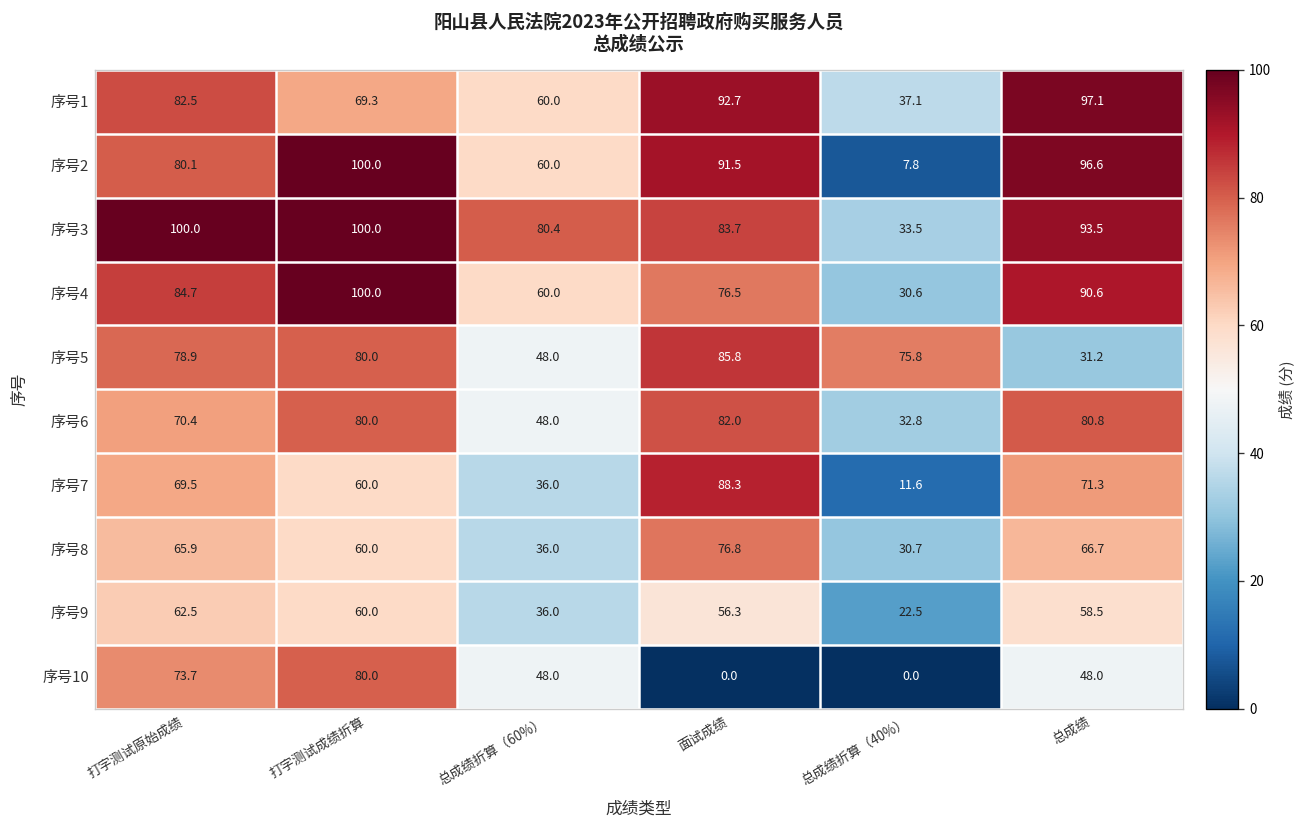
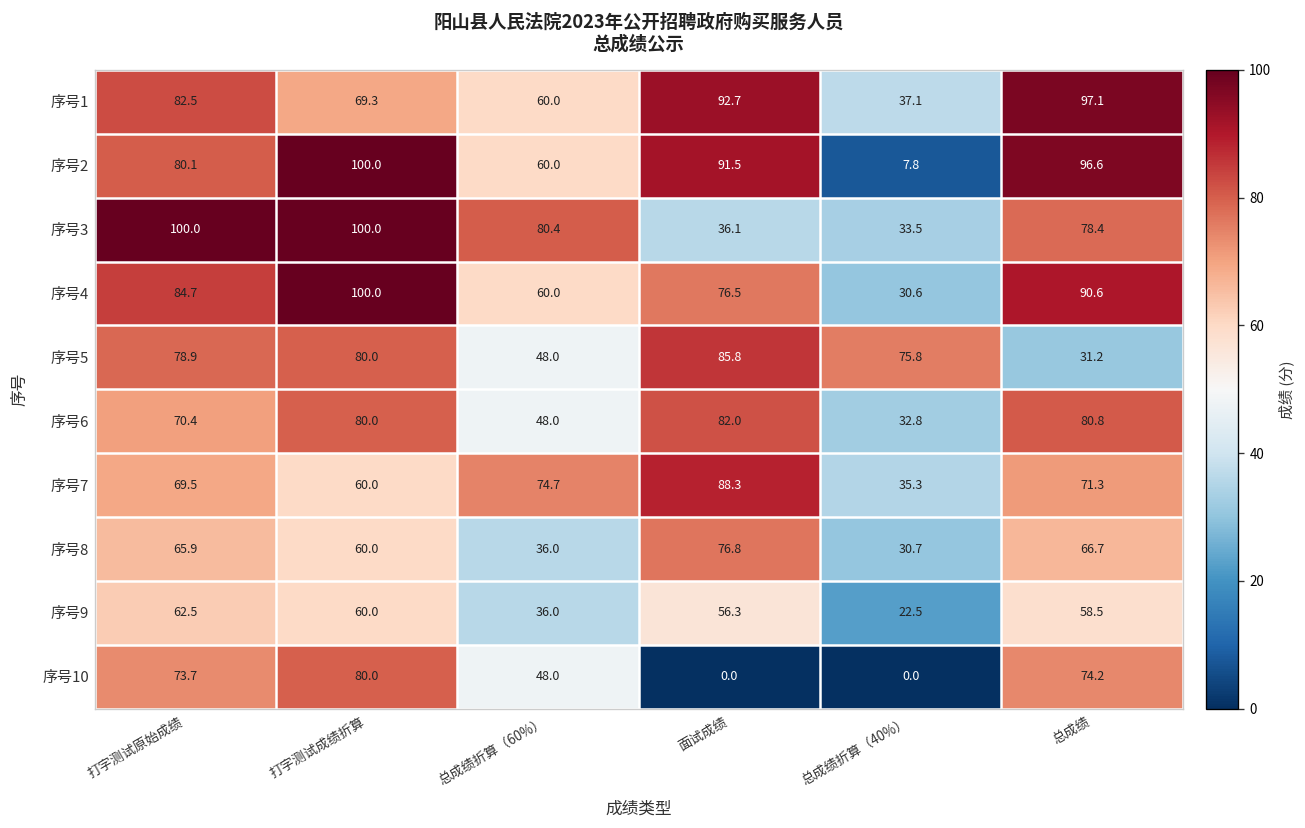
序号3, 面试成绩: 83.7 -> 36.1
序号3, 总成绩: 93.5 -> 78.4
序号7, 总成绩折算（60%）: 36.0 -> 74.7
序号7, 总成绩折算（40%）: 11.6 -> 35.3
序号10, 总成绩: 48.0 -> 74.2
